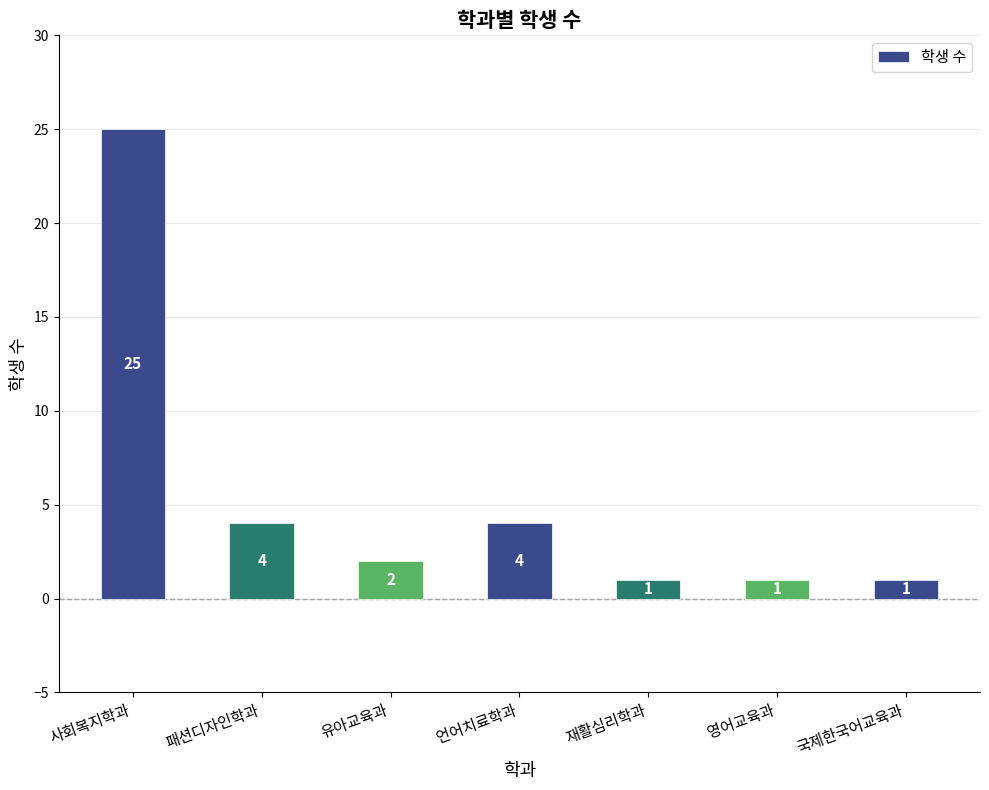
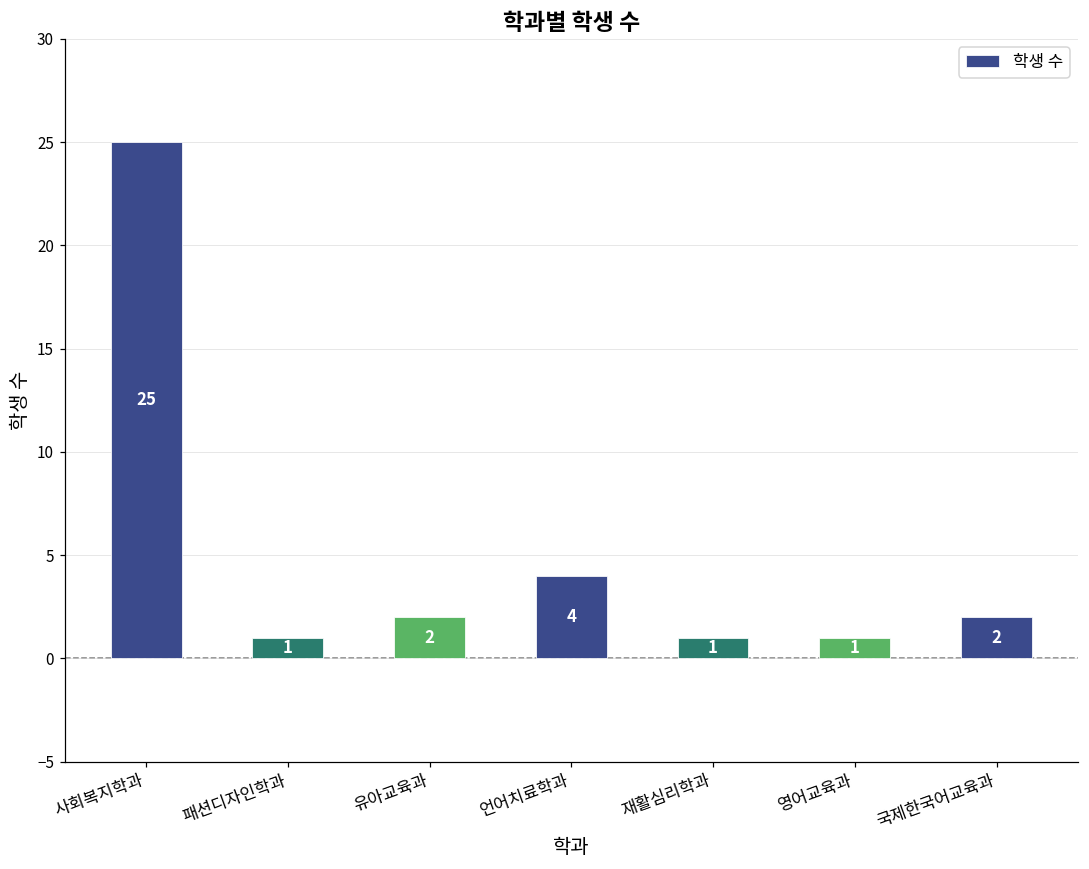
패션디자인학과: 4 -> 1
국제한국어교육과: 1 -> 2
